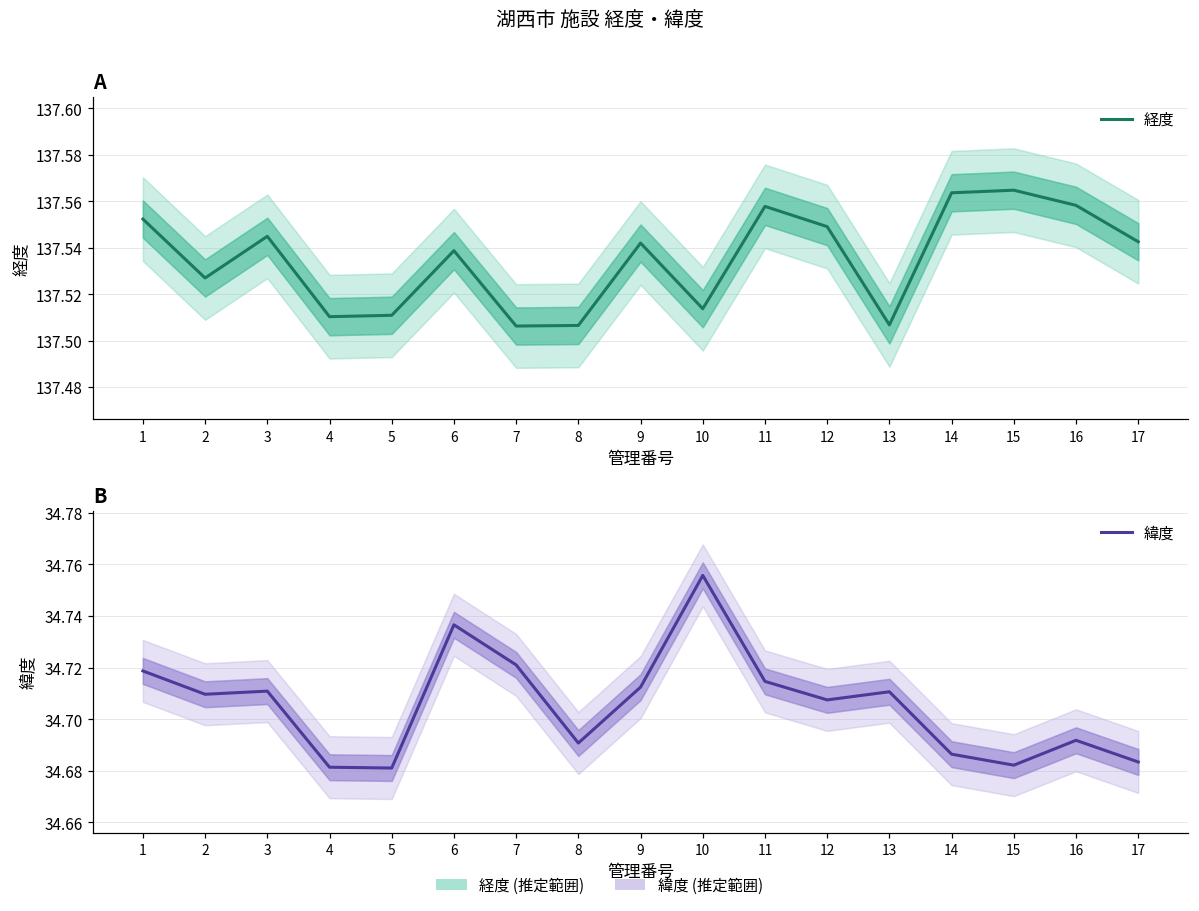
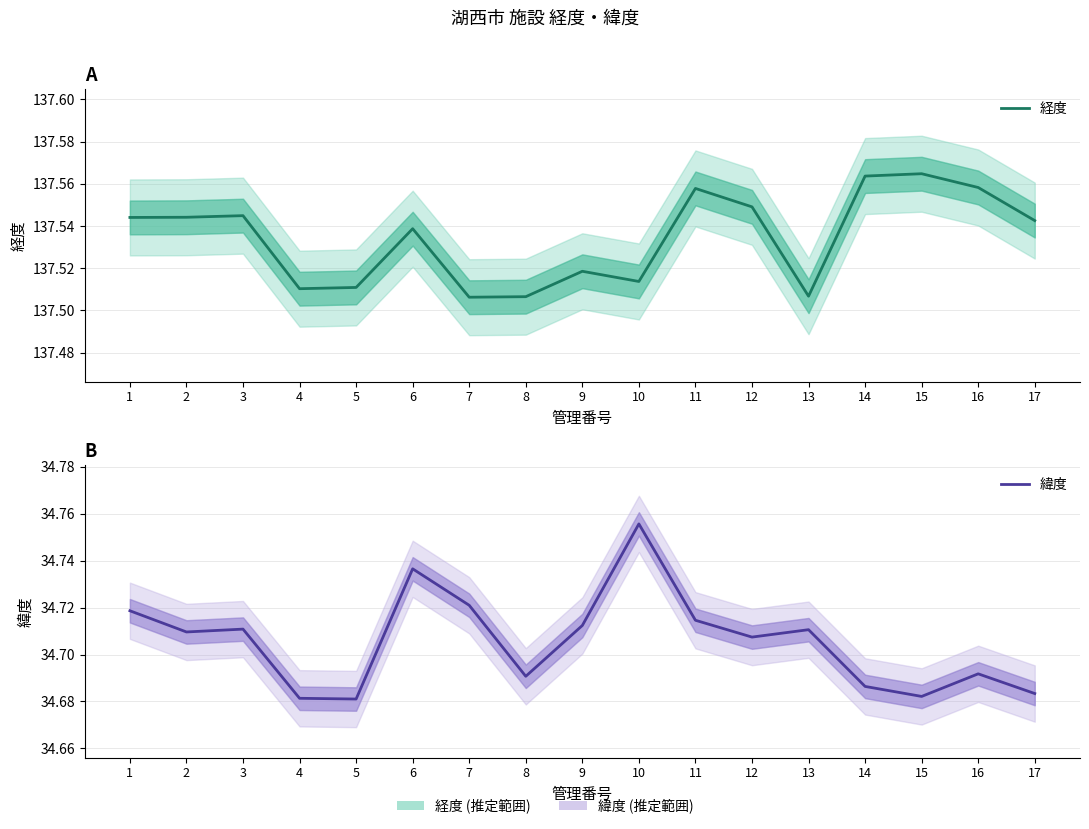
A, 経度, 1: 137.552 -> 137.544
A, 経度, 2: 137.527 -> 137.544
A, 経度, 9: 137.542 -> 137.519
